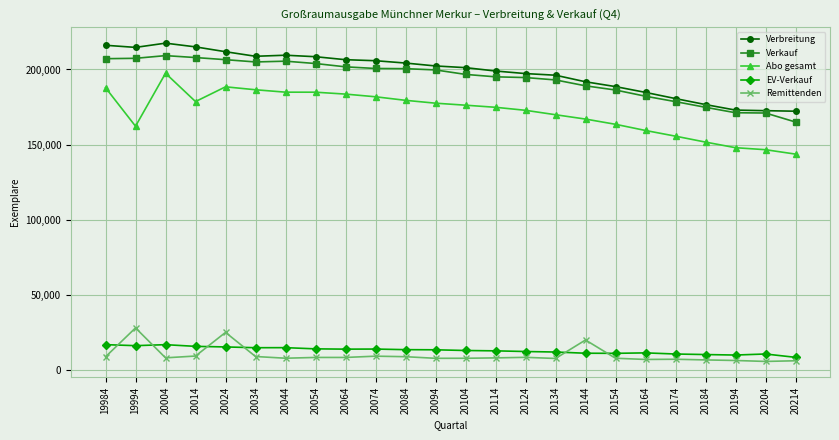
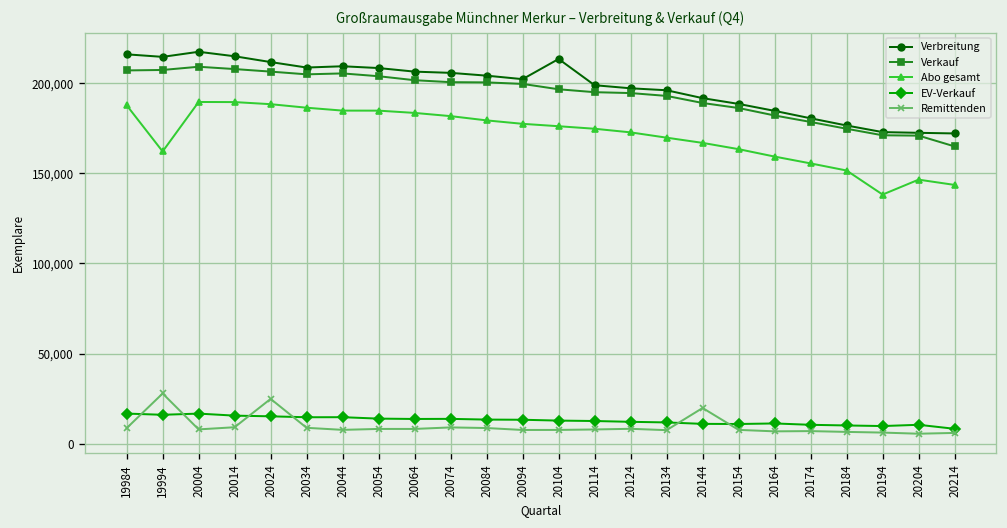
Abo gesamt, 20004: 197,000 -> 190,000
Abo gesamt, 20014: 179,000 -> 190,000
Verbreitung, 20104: 201,000 -> 214,000
Abo gesamt, 20194: 148,000 -> 138,000
